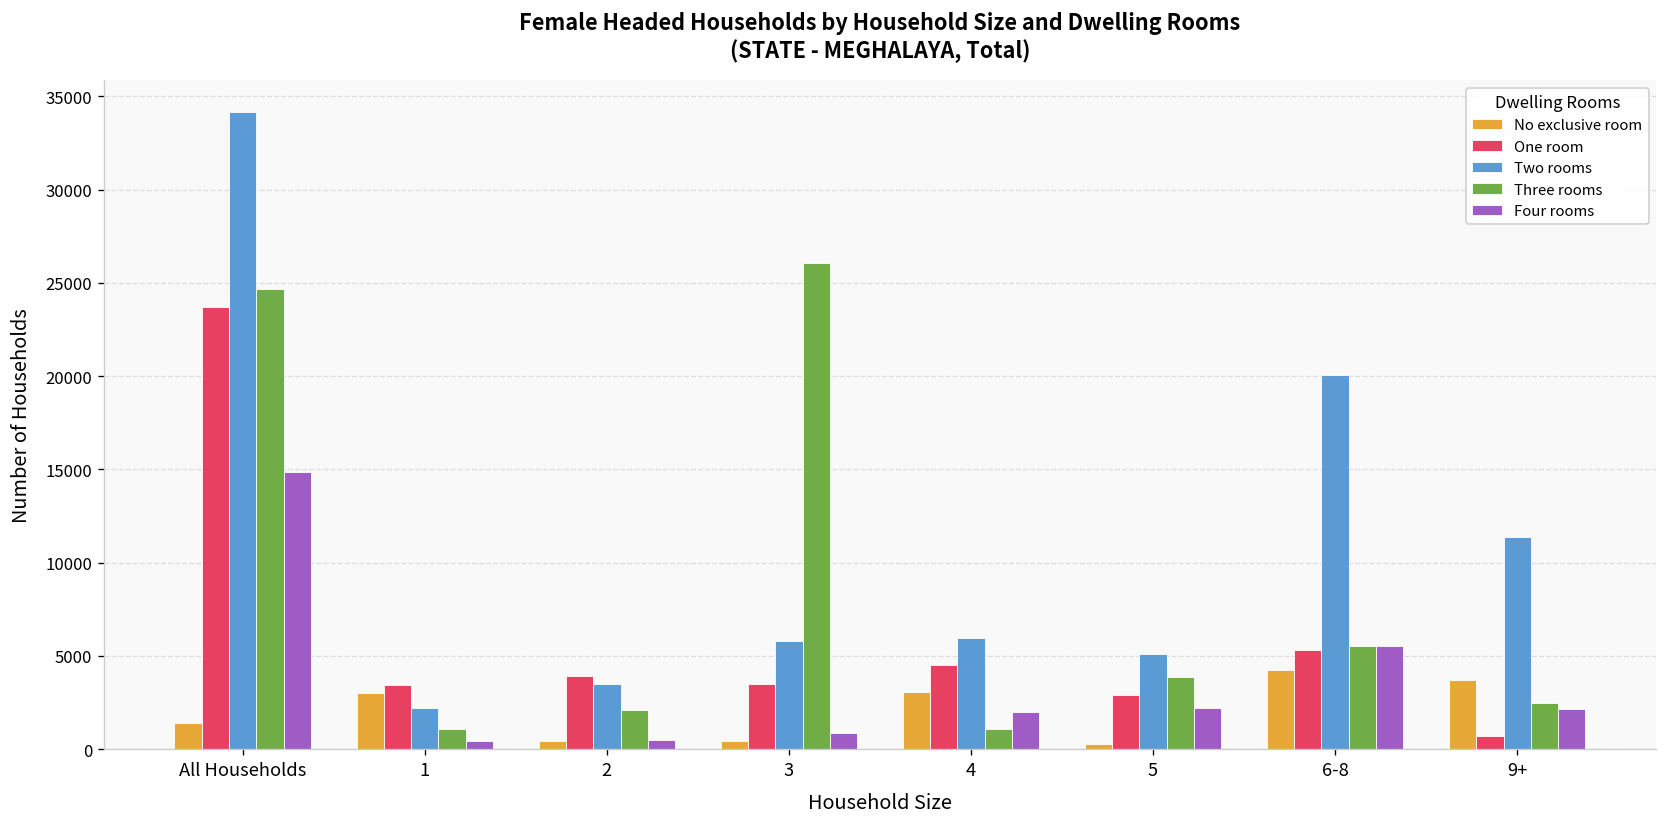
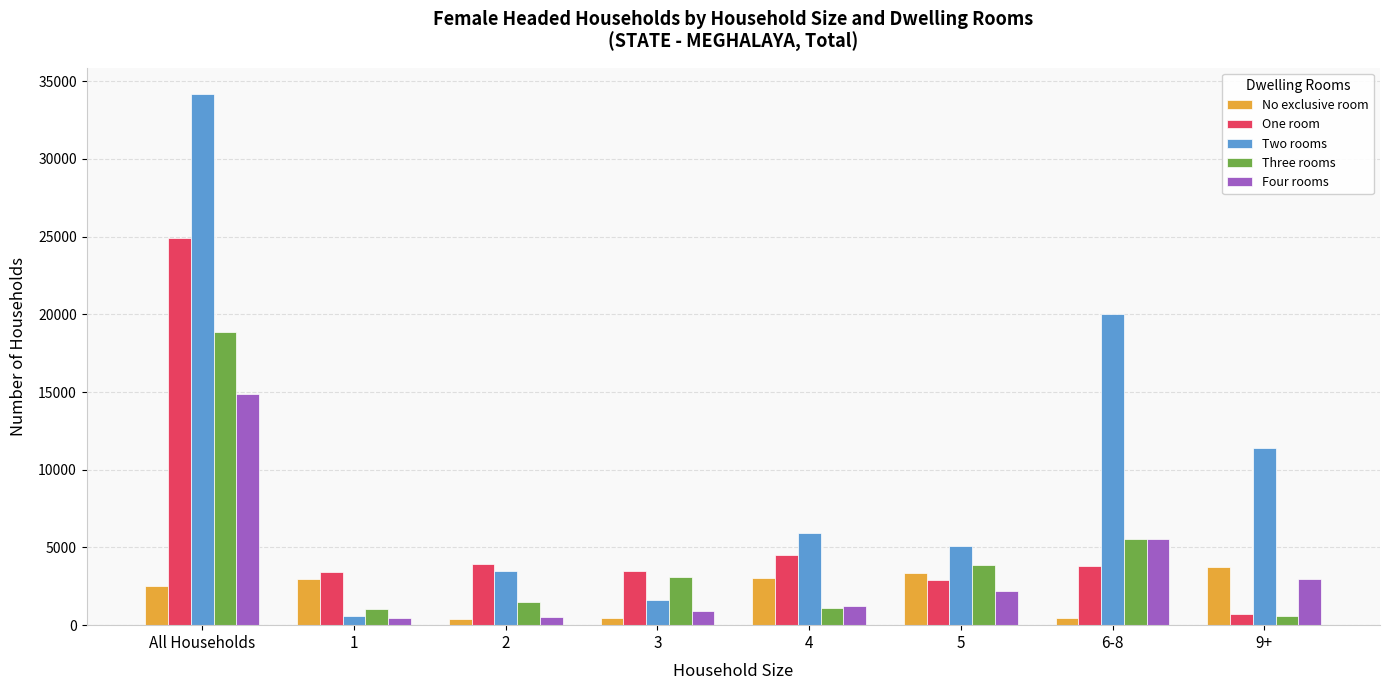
No exclusive room, All Households: 1400 -> 2500
One room, All Households: 23700 -> 24900
Three rooms, All Households: 24700 -> 18800
Two rooms, 1: 2200 -> 600
Three rooms, 2: 2100 -> 1500
Two rooms, 3: 5800 -> 1600
Three rooms, 3: 26100 -> 3100
Four rooms, 4: 2000 -> 1200
No exclusive room, 5: 300 -> 3400
No exclusive room, 6-8: 4200 -> 500
One room, 6-8: 5300 -> 3800
Three rooms, 9+: 2500 -> 600
Four rooms, 9+: 2200 -> 3000
